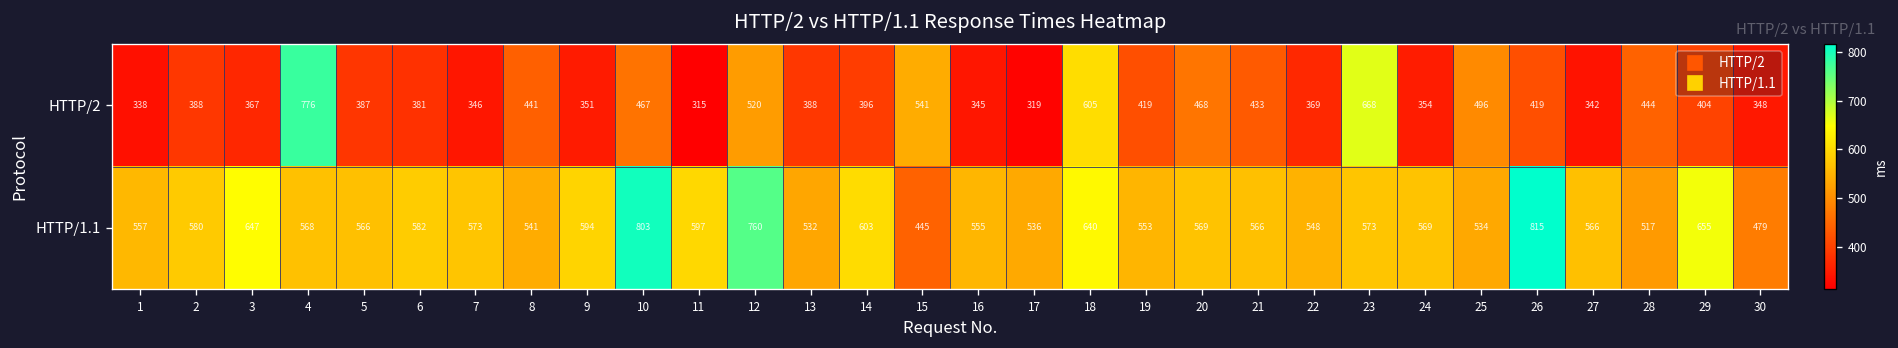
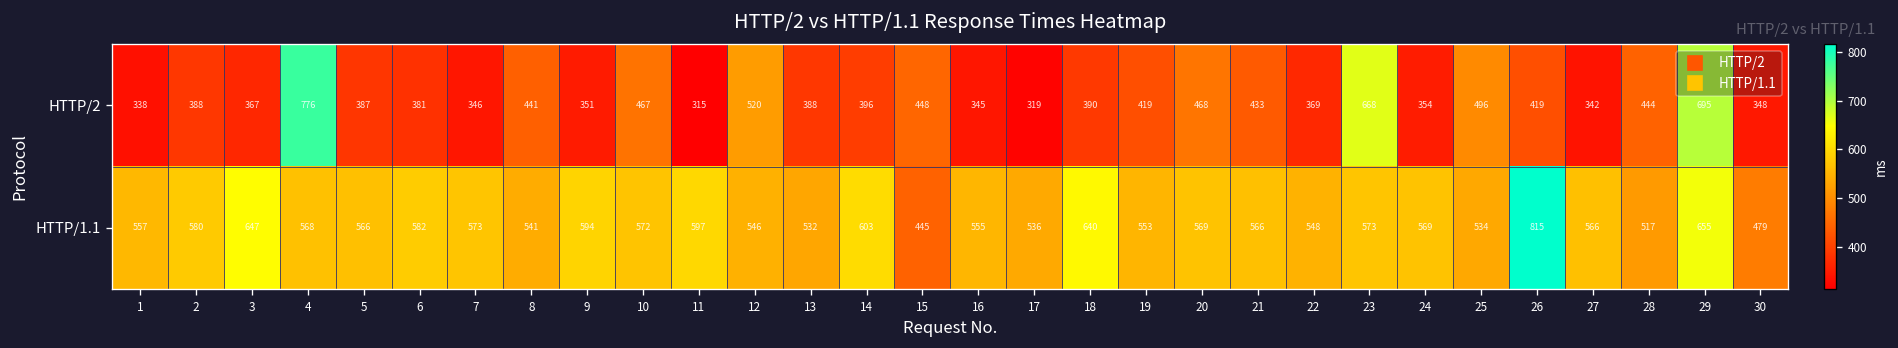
HTTP/2, 15: 541 -> 448
HTTP/2, 18: 605 -> 390
HTTP/2, 29: 404 -> 695
HTTP/1.1, 10: 803 -> 572
HTTP/1.1, 12: 760 -> 546
